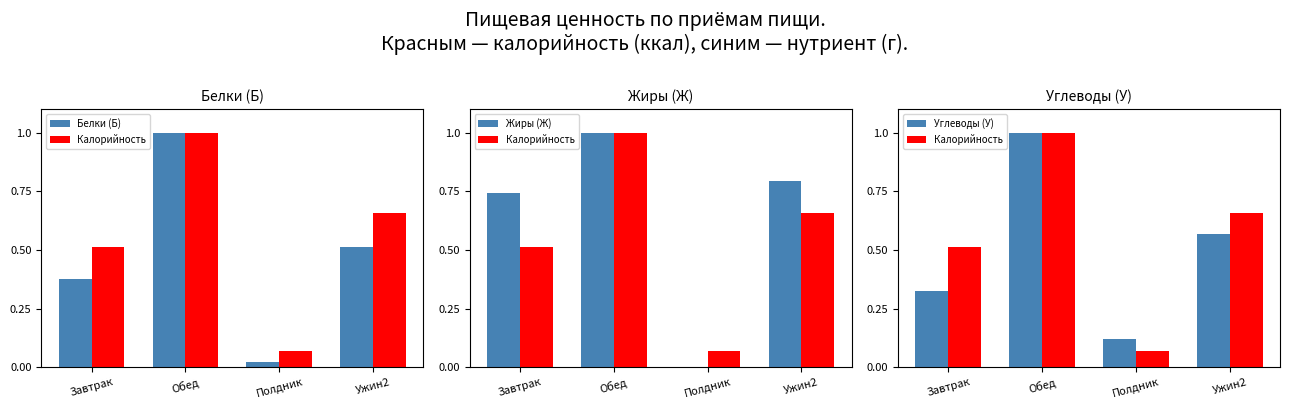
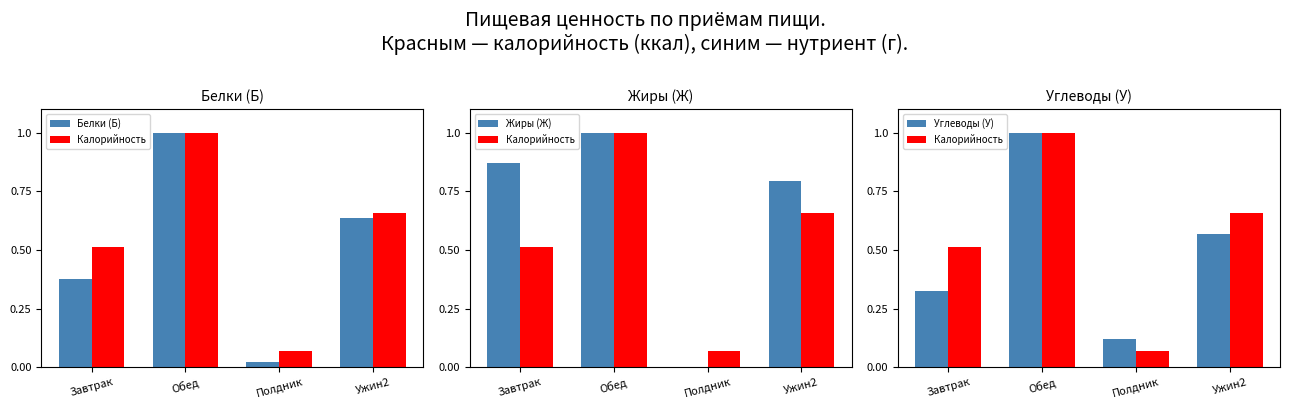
Белки (Б), Белки (Б), Ужин2: 0.51 -> 0.64
Жиры (Ж), Жиры (Ж), Завтрак: 0.75 -> 0.87
